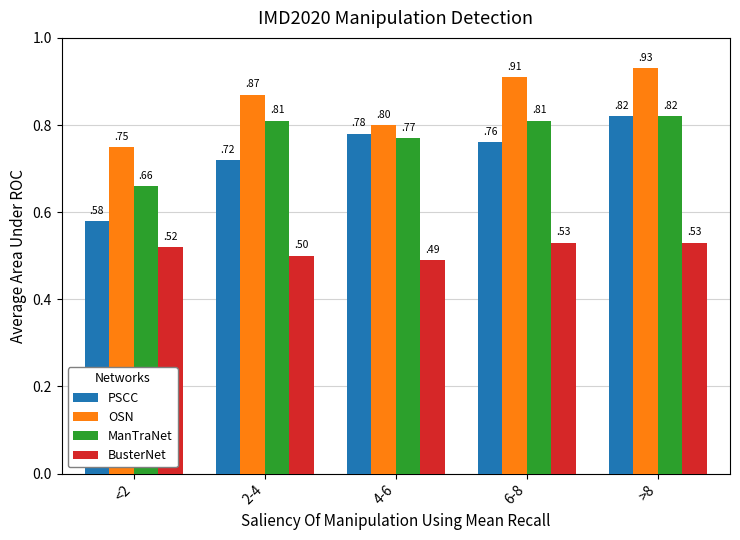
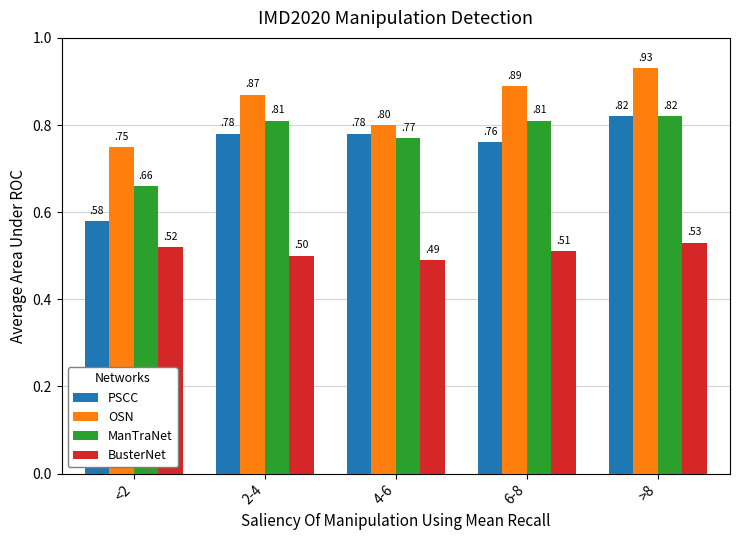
PSCC, 2-4: 72 -> 78
OSN, 6-8: 91 -> 89
BusterNet, 6-8: 53 -> 51
